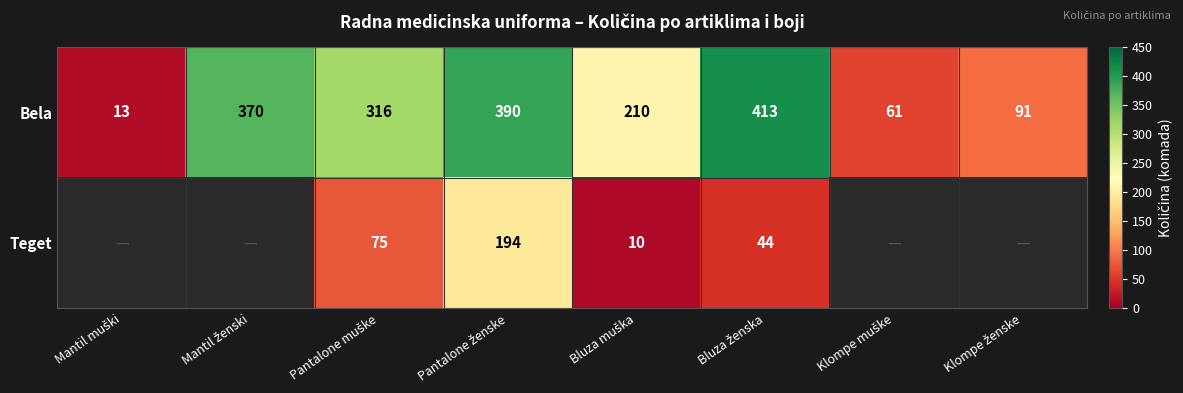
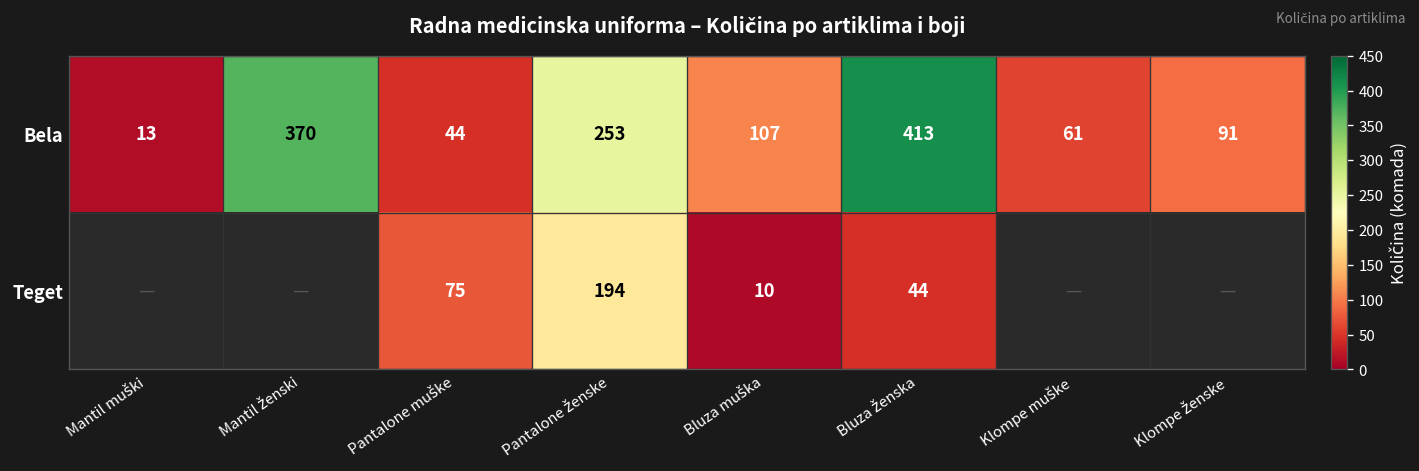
Bela, Pantalone muške: 316 -> 44
Bela, Pantalone ženske: 390 -> 253
Bela, Bluza muška: 210 -> 107
